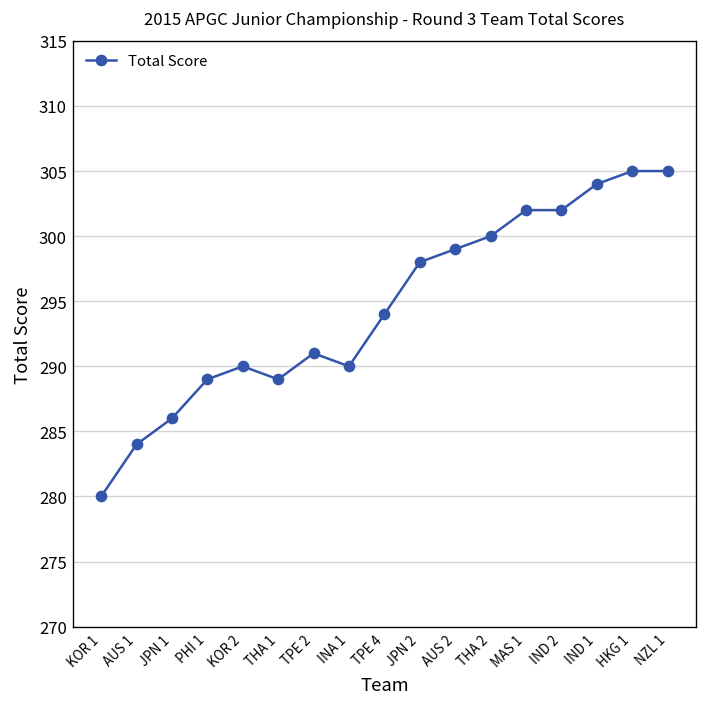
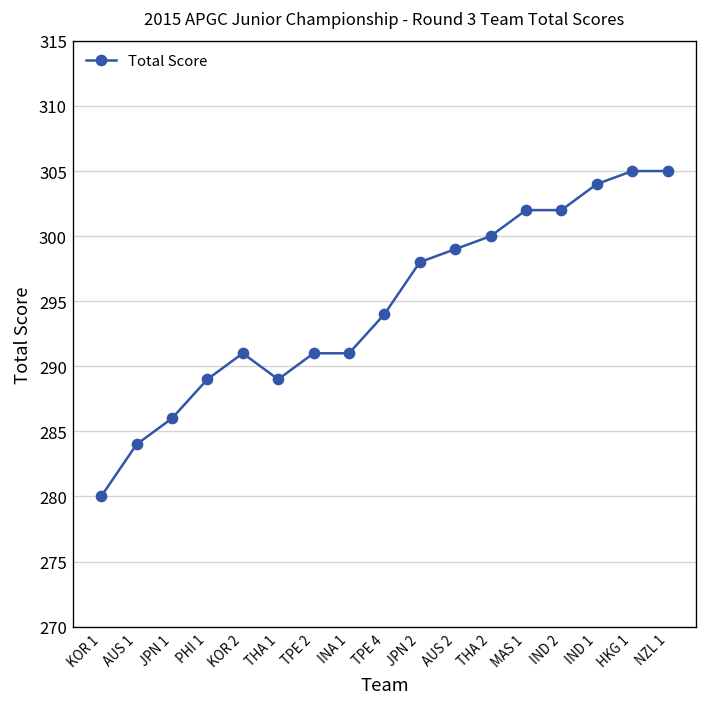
KOR 2: 290 -> 291
INA 1: 290 -> 291
